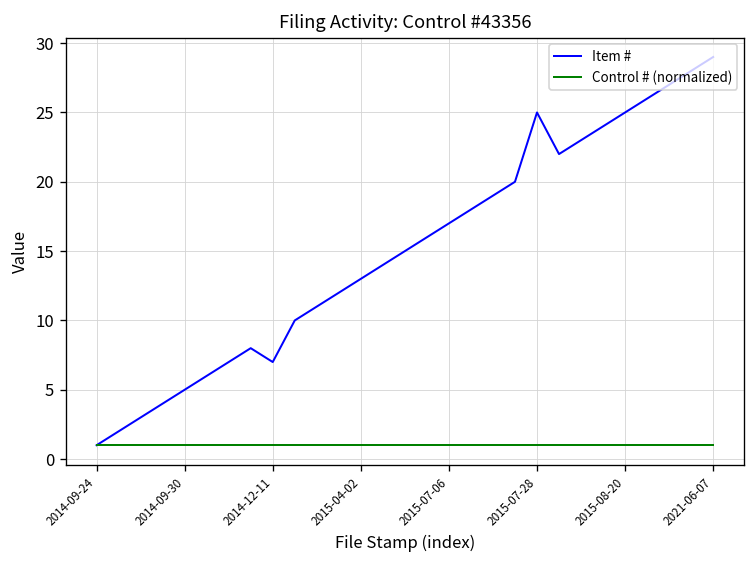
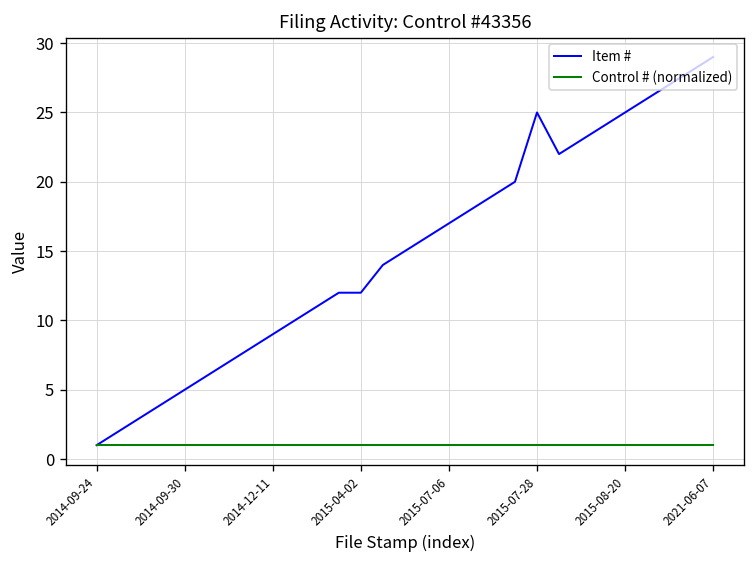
Item #, 2014-12-11: 7 -> 9
Item #, 2015-04-02: 13 -> 12
